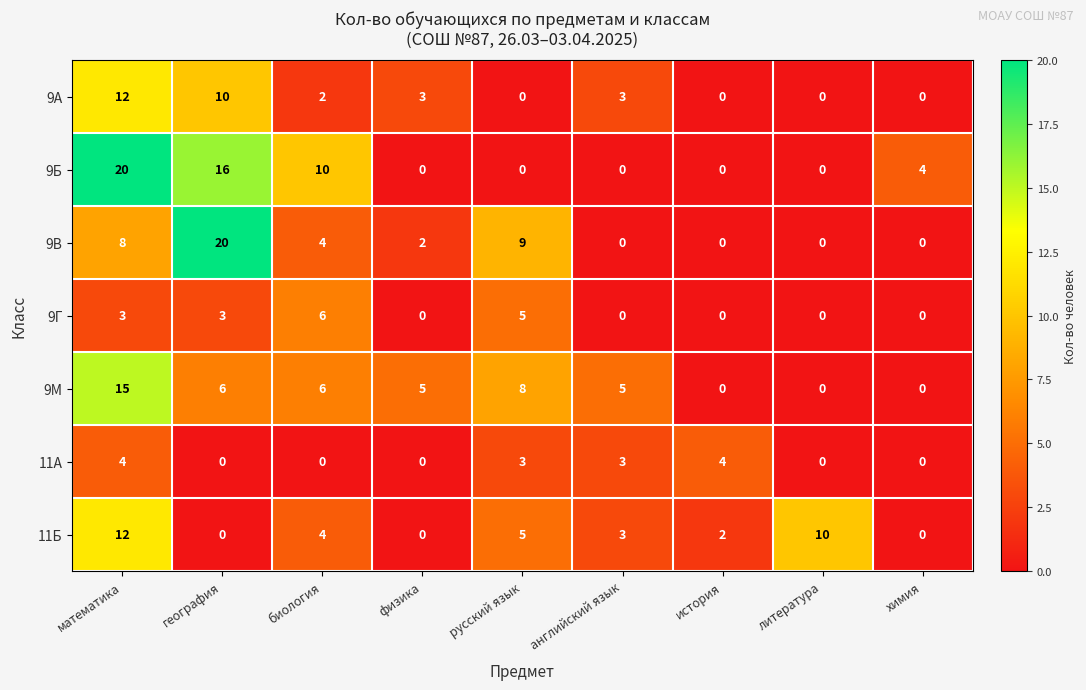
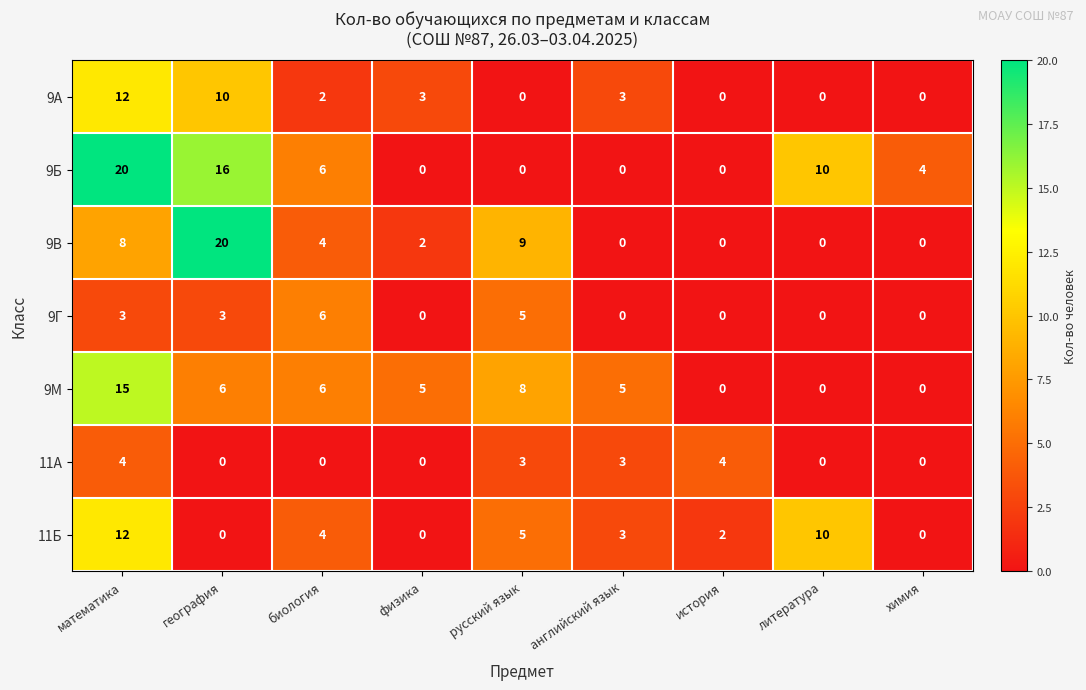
9Б, биология: 10 -> 6
9Б, литература: 0 -> 10
